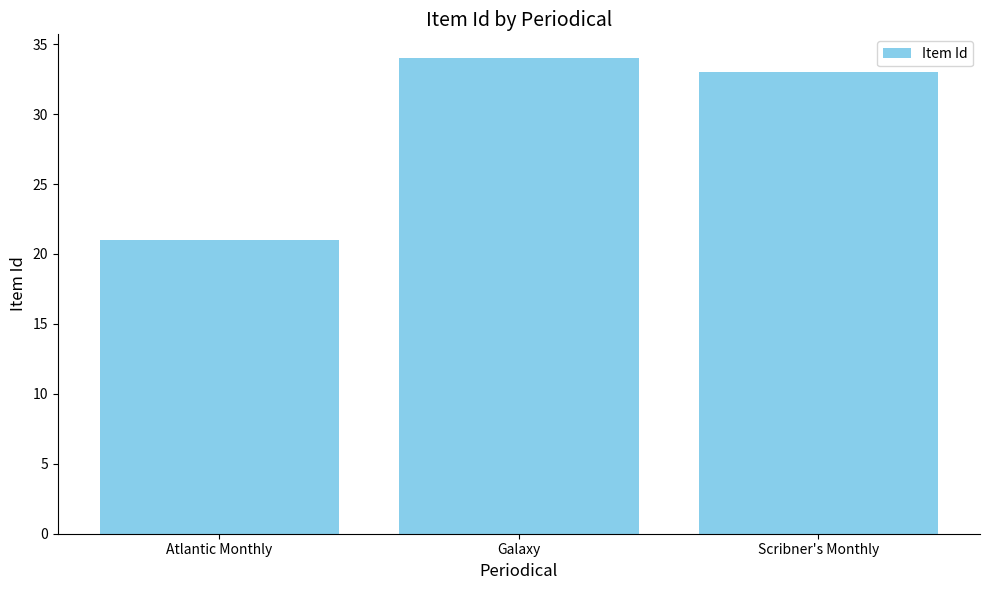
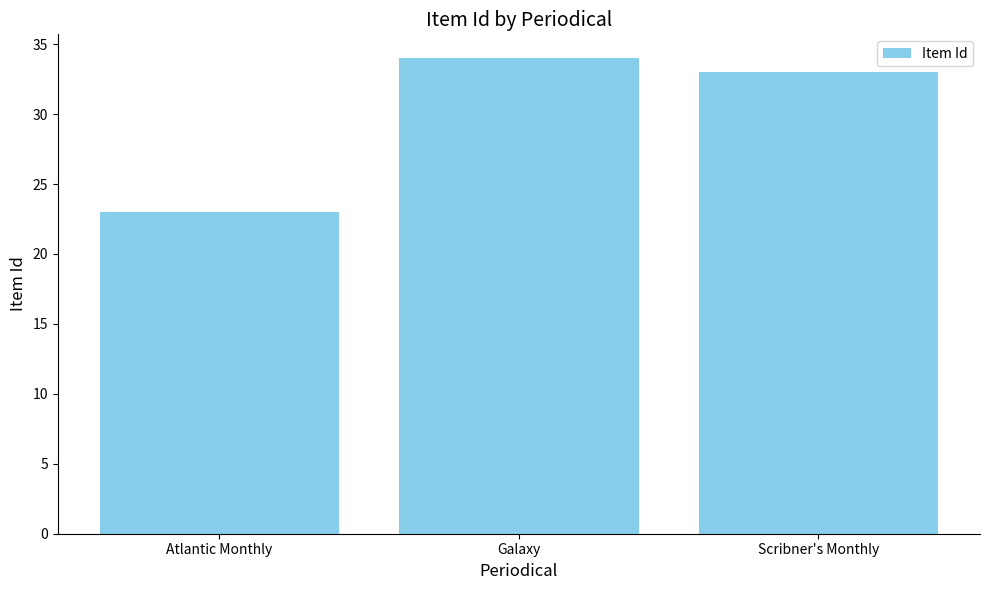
Atlantic Monthly: 21 -> 23
